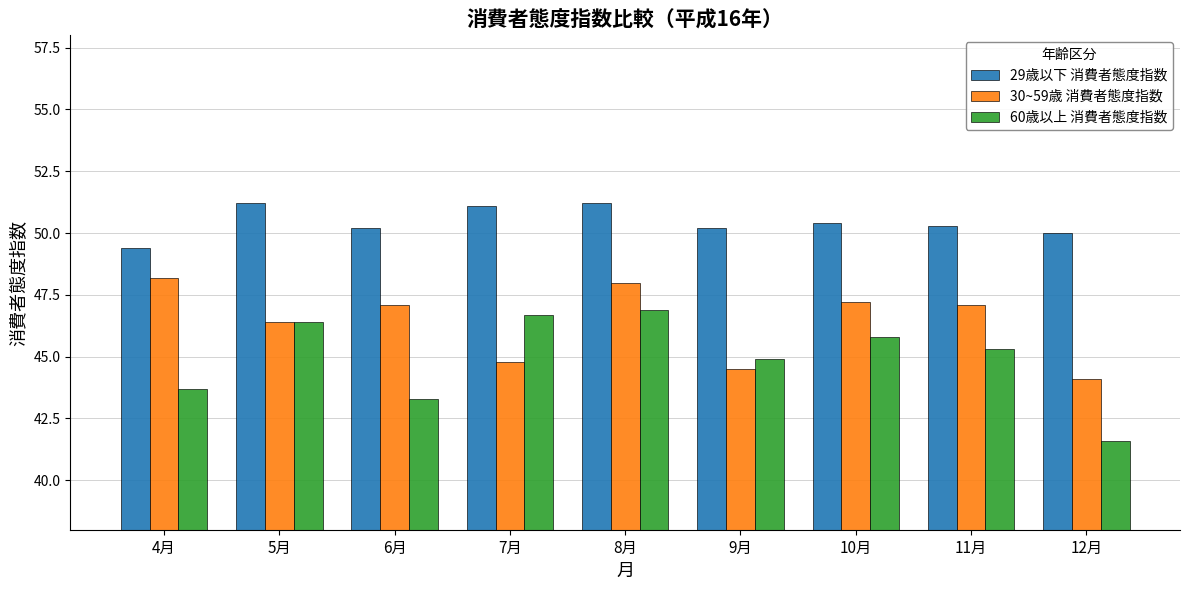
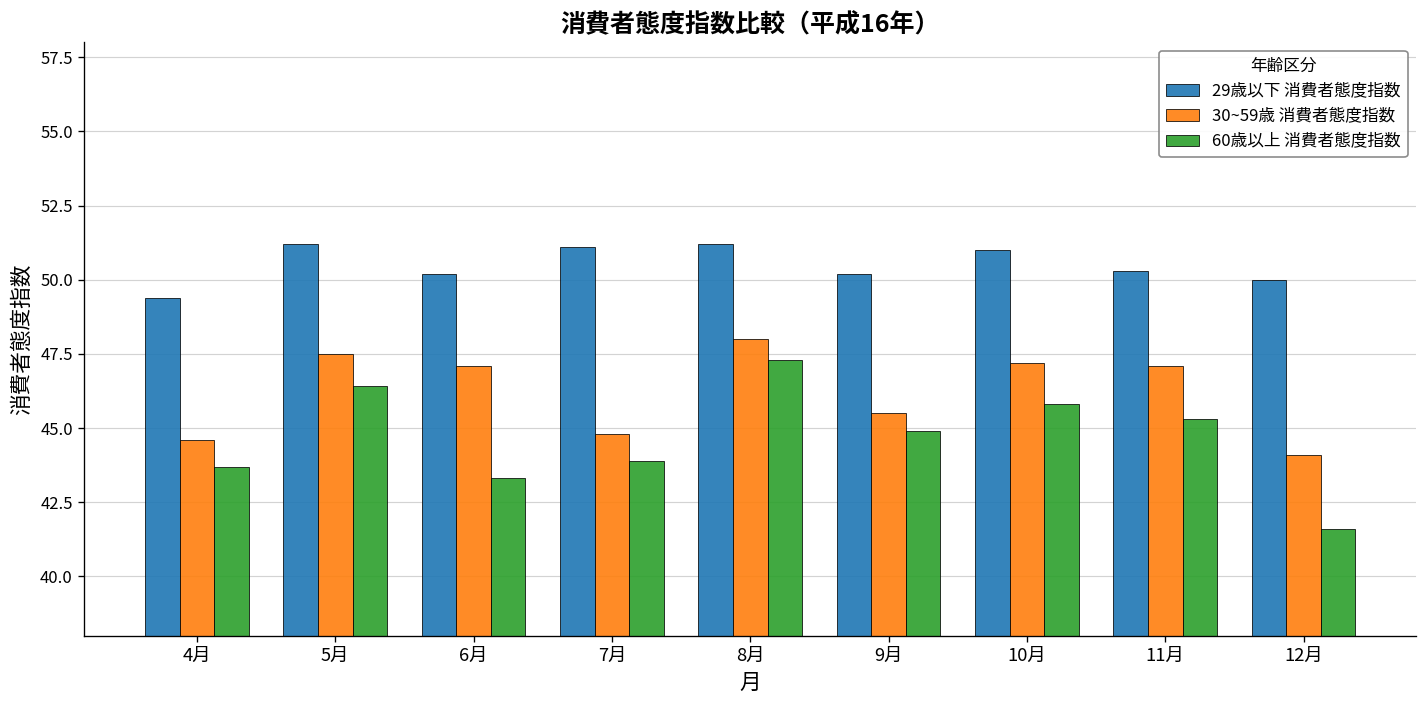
30~59歳 消費者態度指数, 4月: 48.2 -> 44.6
30~59歳 消費者態度指数, 5月: 46.4 -> 47.5
60歳以上 消費者態度指数, 7月: 46.7 -> 43.9
60歳以上 消費者態度指数, 8月: 46.9 -> 47.3
30~59歳 消費者態度指数, 9月: 44.5 -> 45.5
29歳以下 消費者態度指数, 10月: 50.4 -> 51.0
